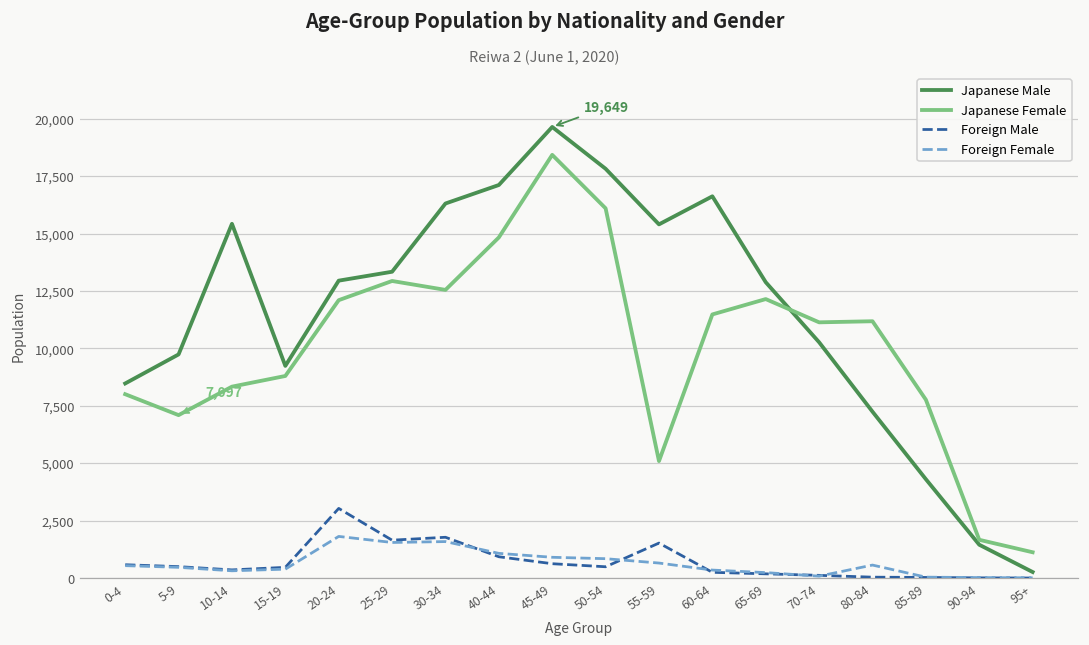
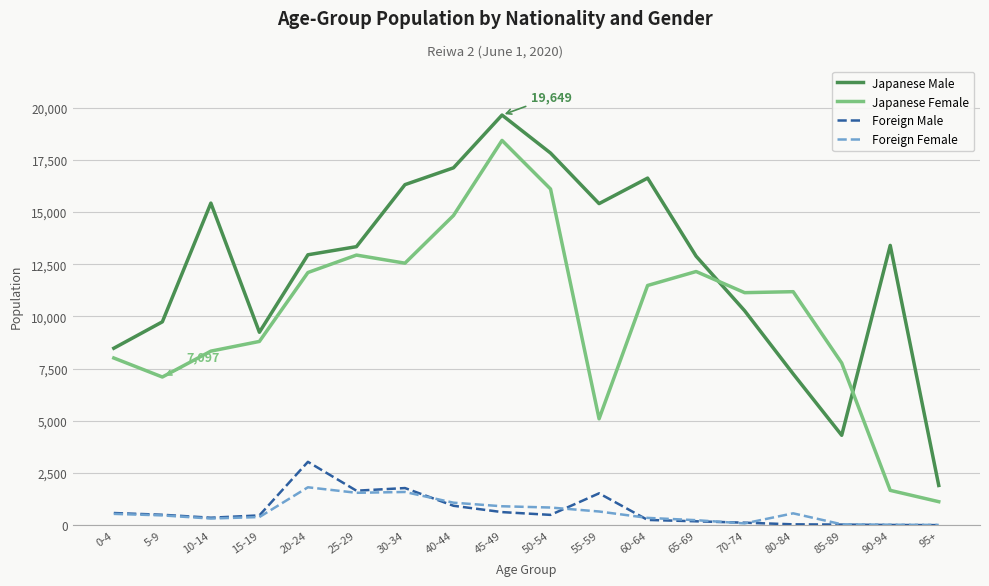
Japanese Male, 90-94: 1,500 -> 13,400
Japanese Male, 95+: 300 -> 1,900
